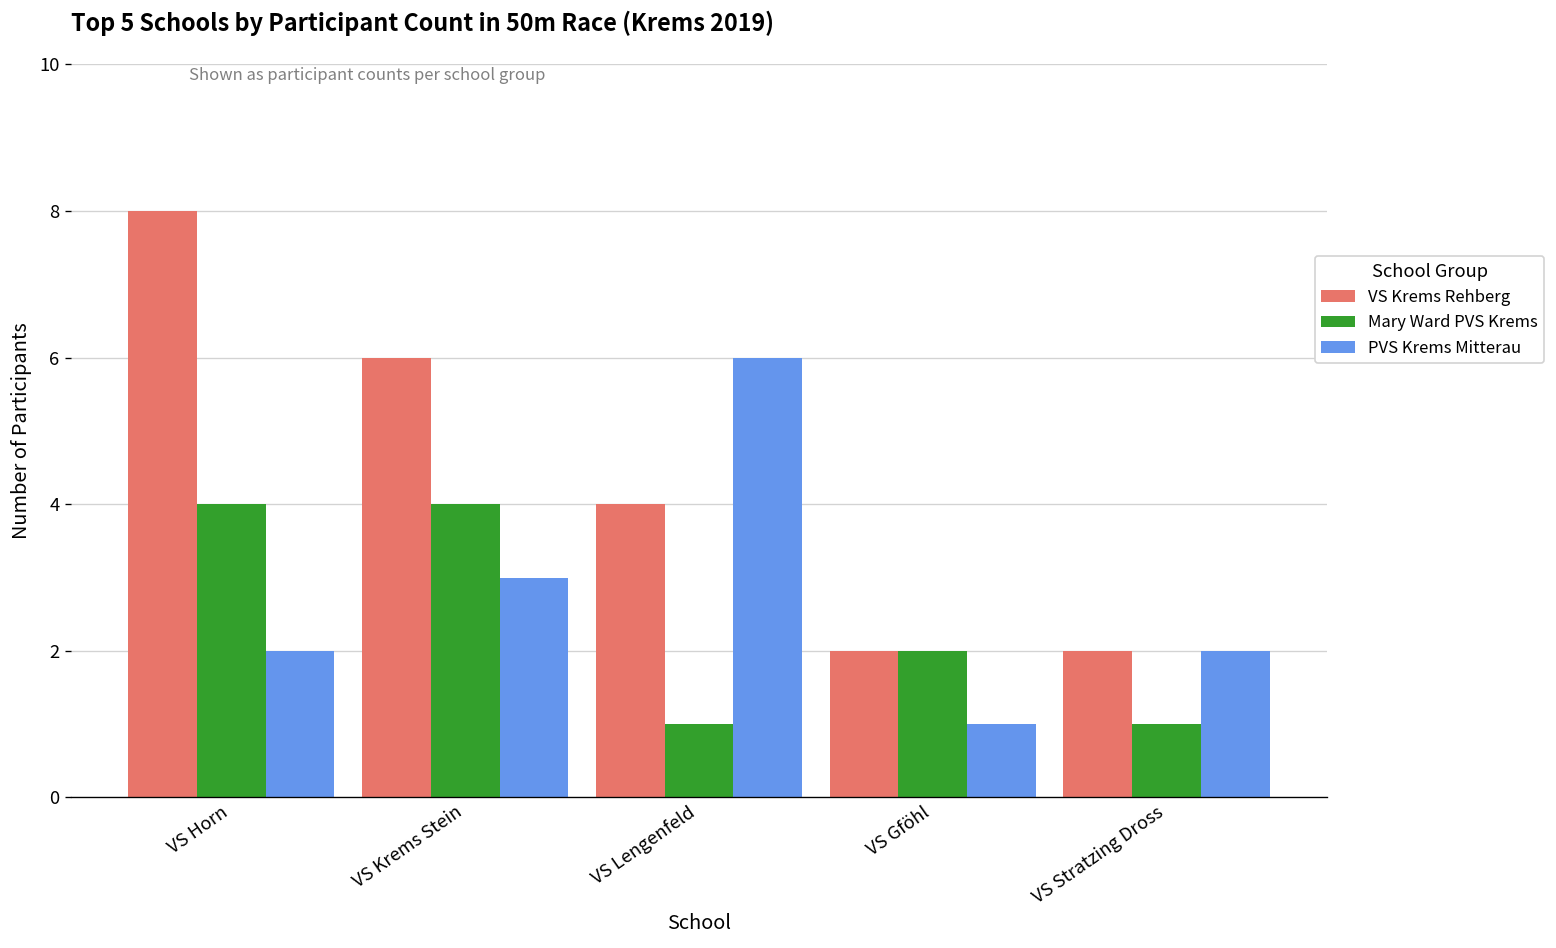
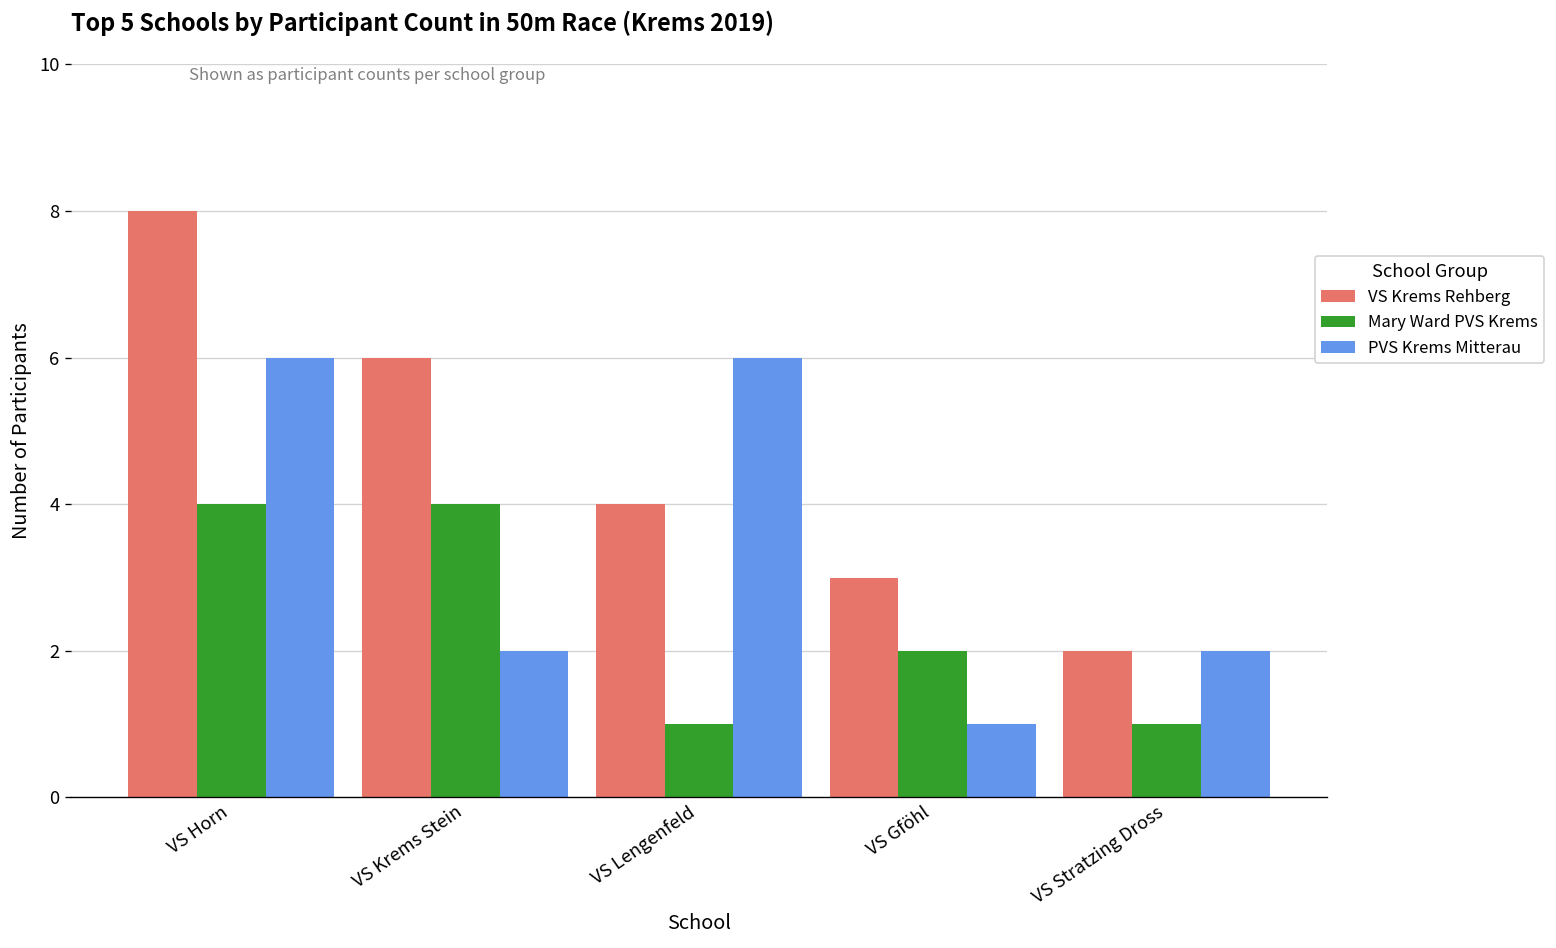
PVS Krems Mitterau, VS Horn: 2 -> 6
PVS Krems Mitterau, VS Krems Stein: 3 -> 2
VS Krems Rehberg, VS Gföhl: 2 -> 3
